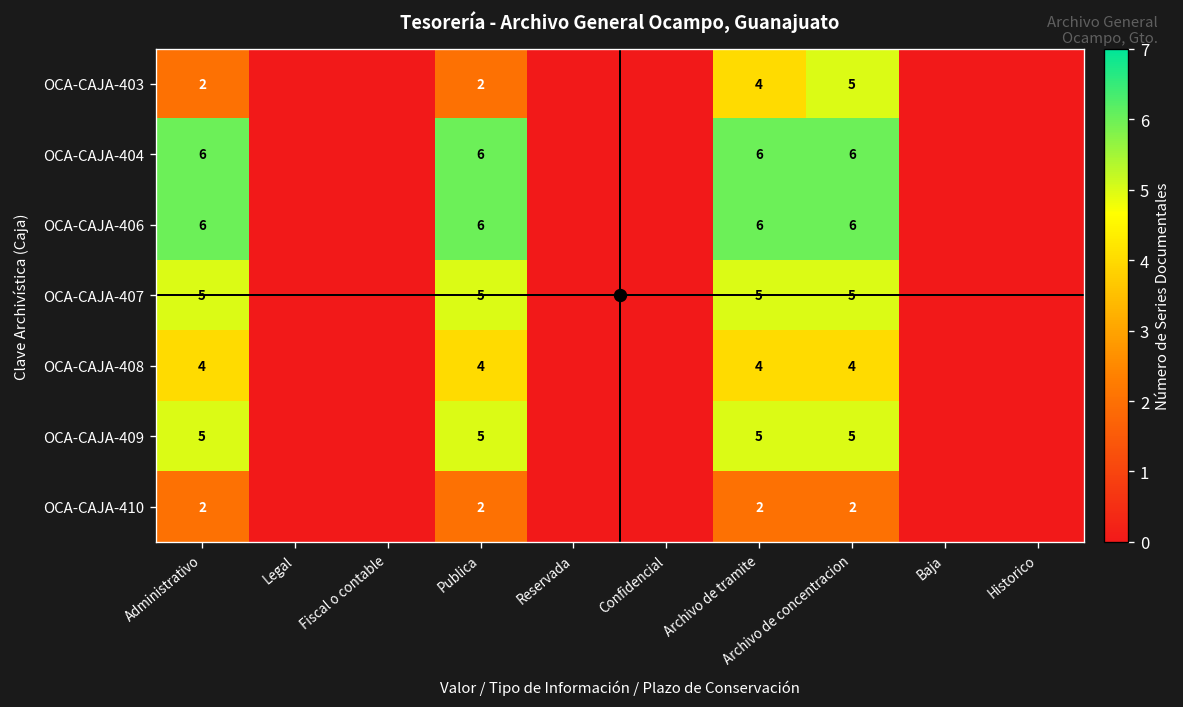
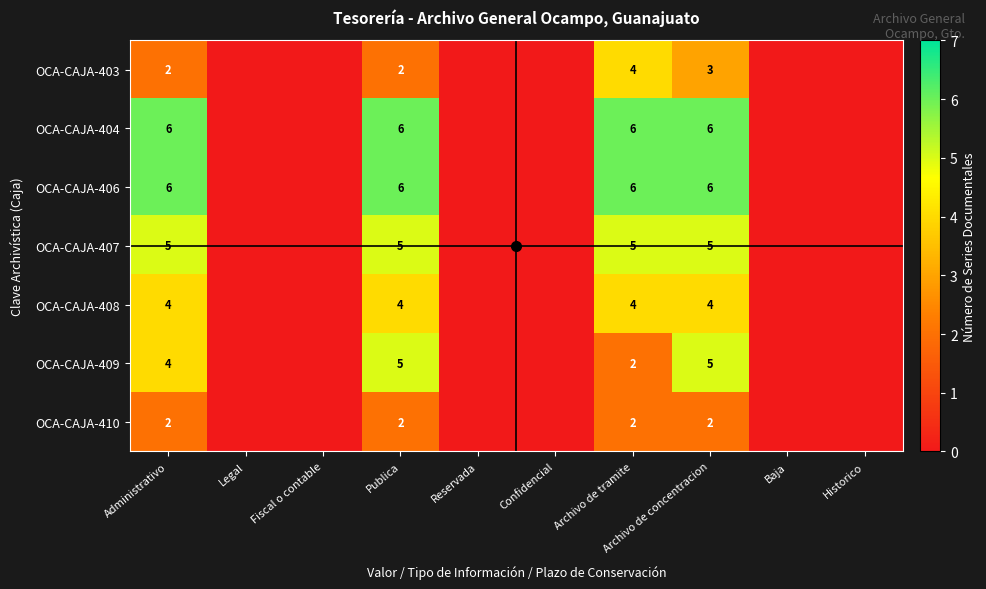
OCA-CAJA-403, Archivo de concentracion: 5 -> 3
OCA-CAJA-409, Administrativo: 5 -> 4
OCA-CAJA-409, Archivo de tramite: 5 -> 2
